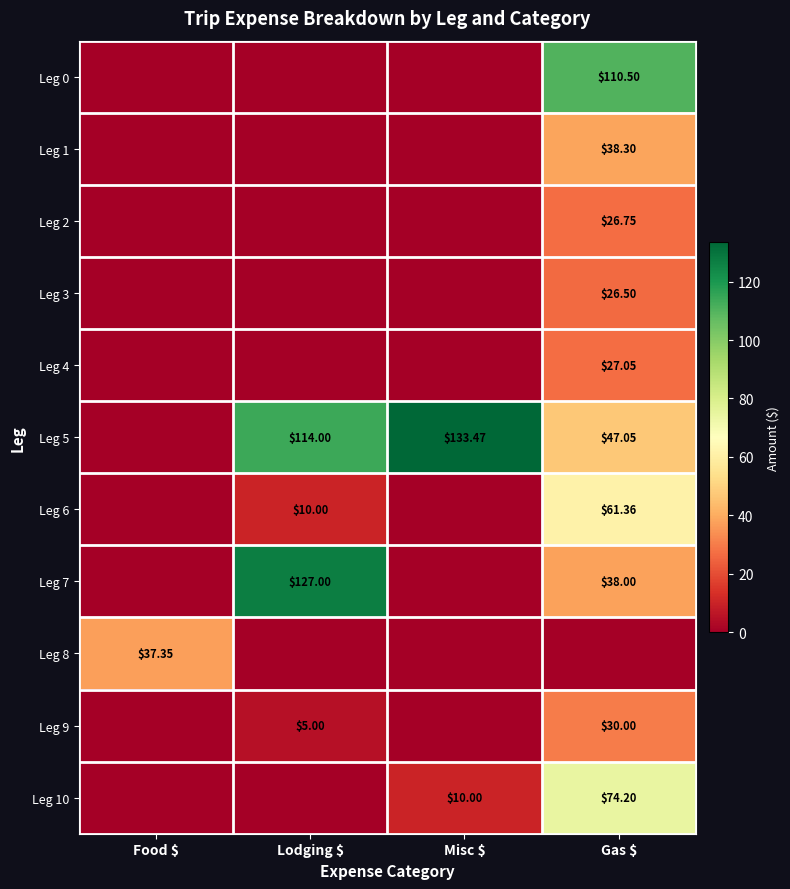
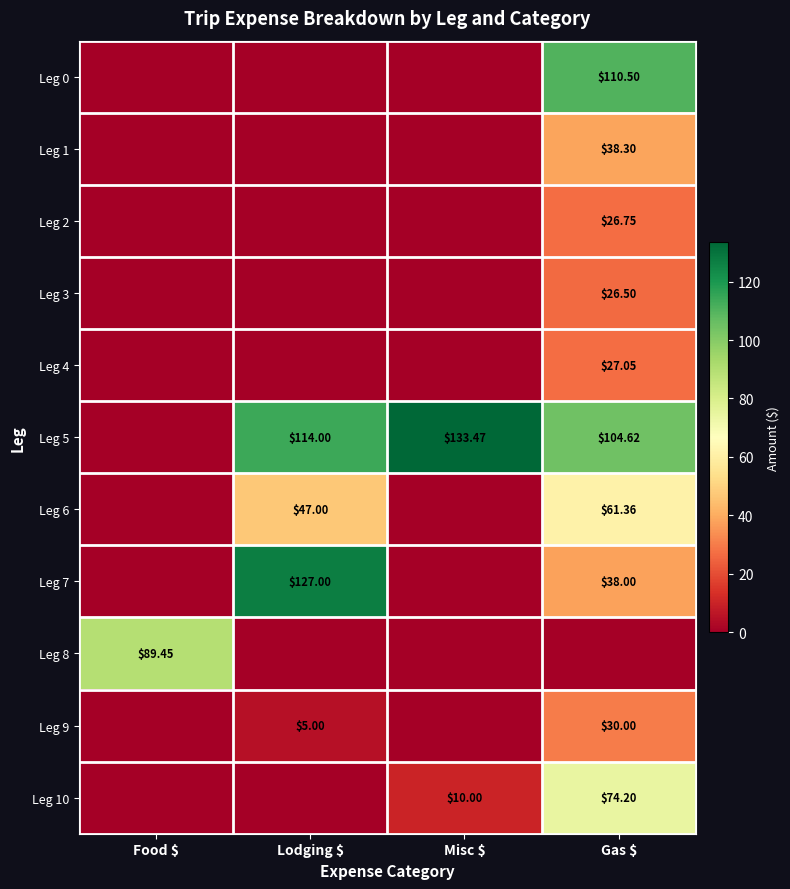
Leg 5, Gas $: $47.05 -> $104.62
Leg 6, Lodging $: $10.00 -> $47.00
Leg 8, Food $: $37.35 -> $89.45
